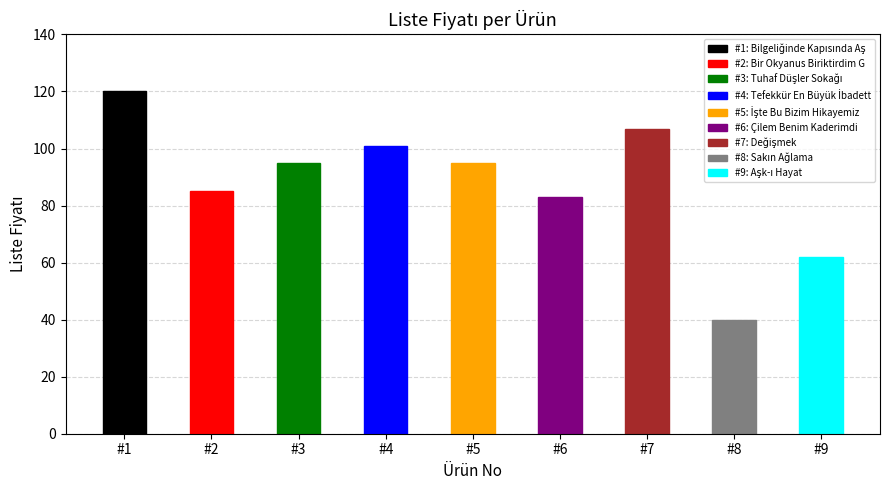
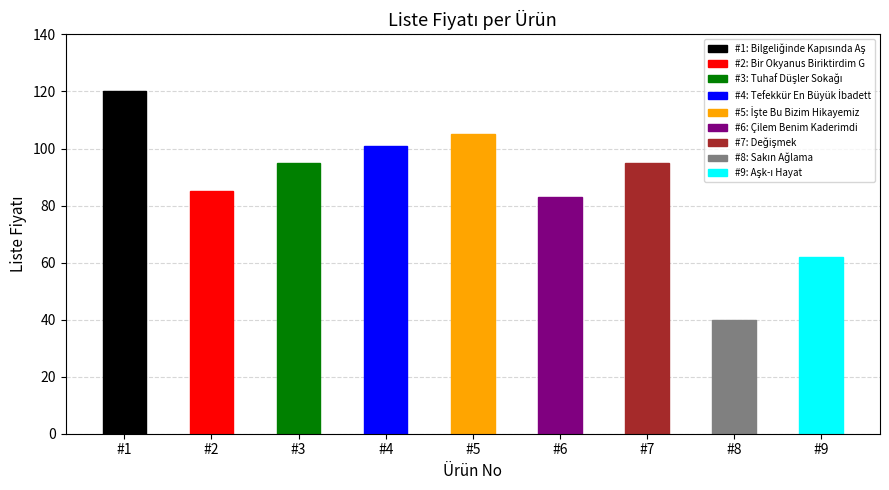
#5: 95 -> 105
#7: 107 -> 95
